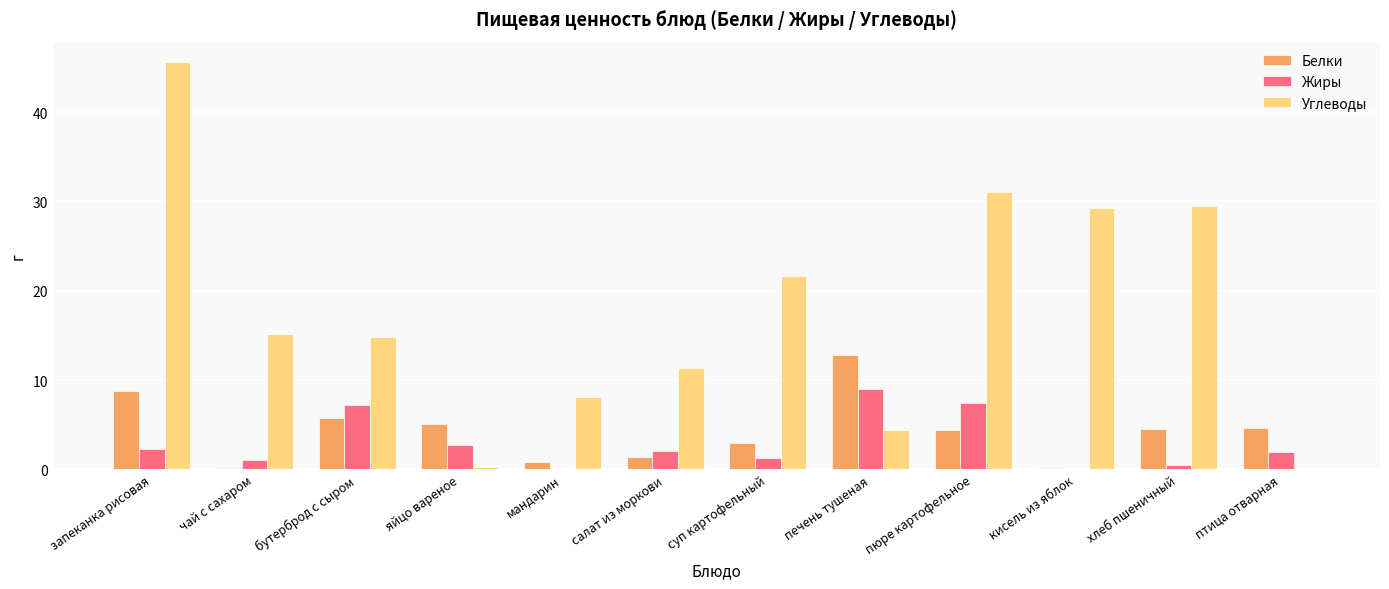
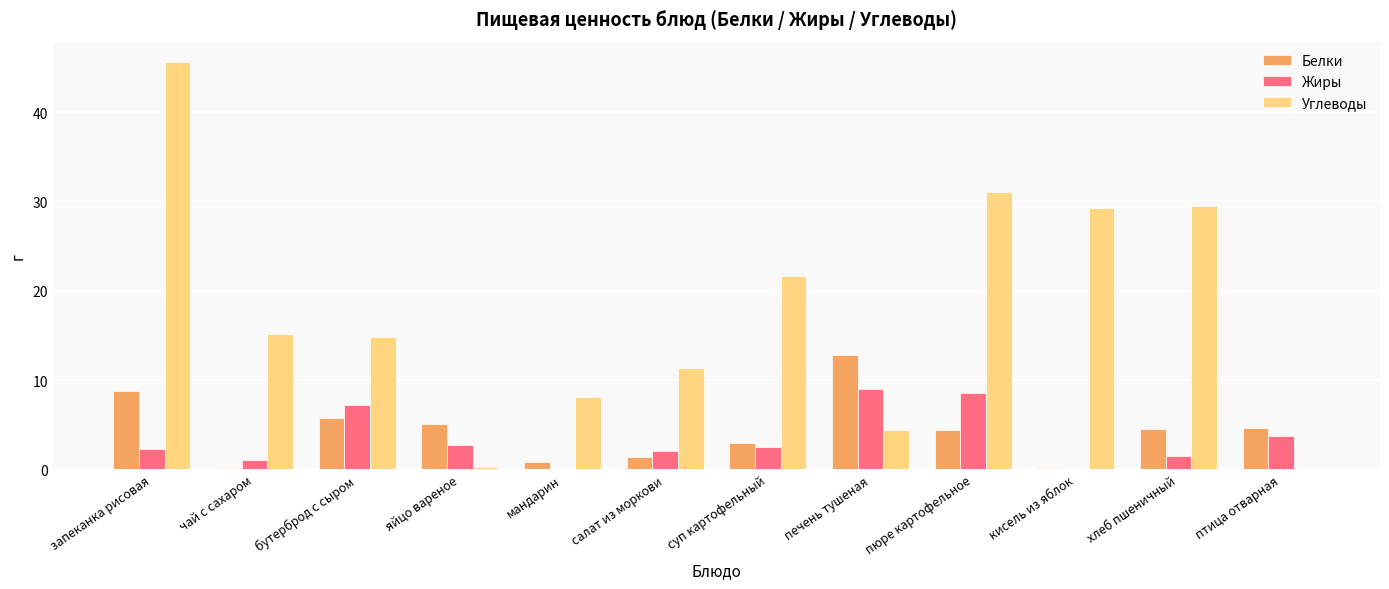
Жиры, суп картофельный: 1 -> 3
Жиры, пюре картофельное: 7 -> 9
Жиры, хлеб пшеничный: 0 -> 1
Жиры, птица отварная: 2 -> 4
